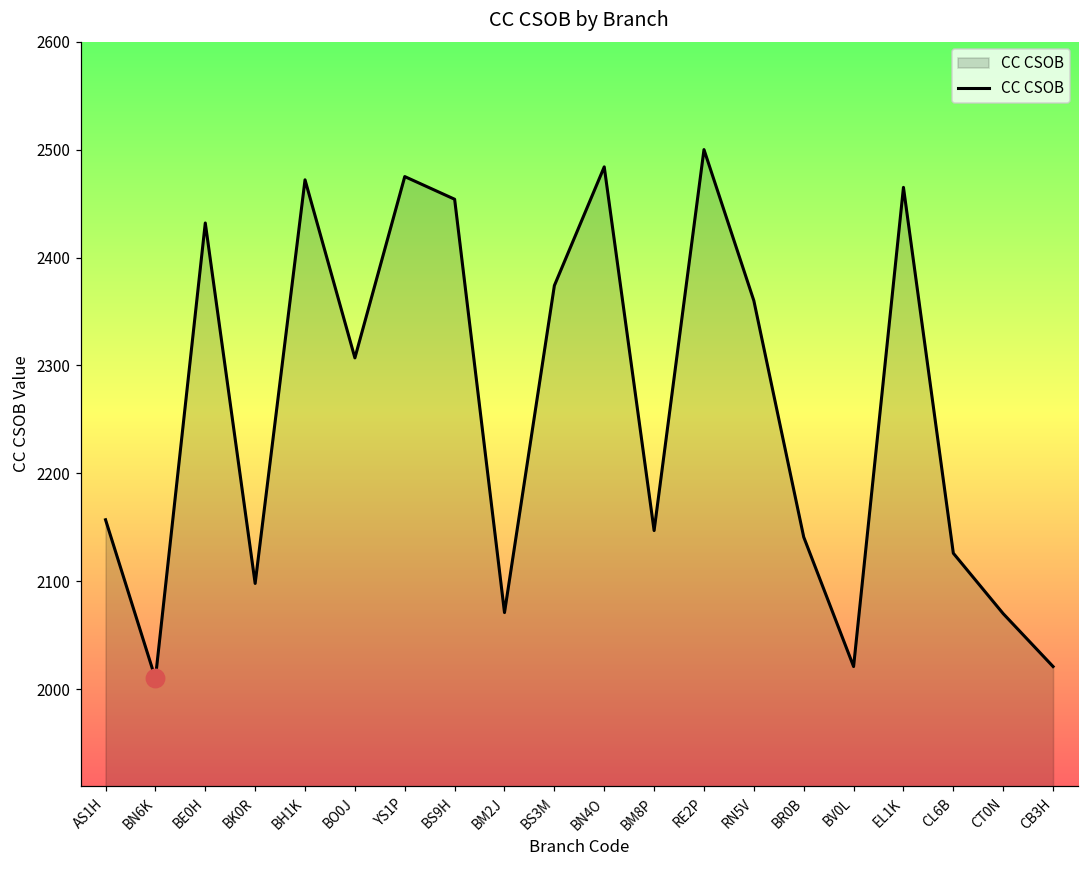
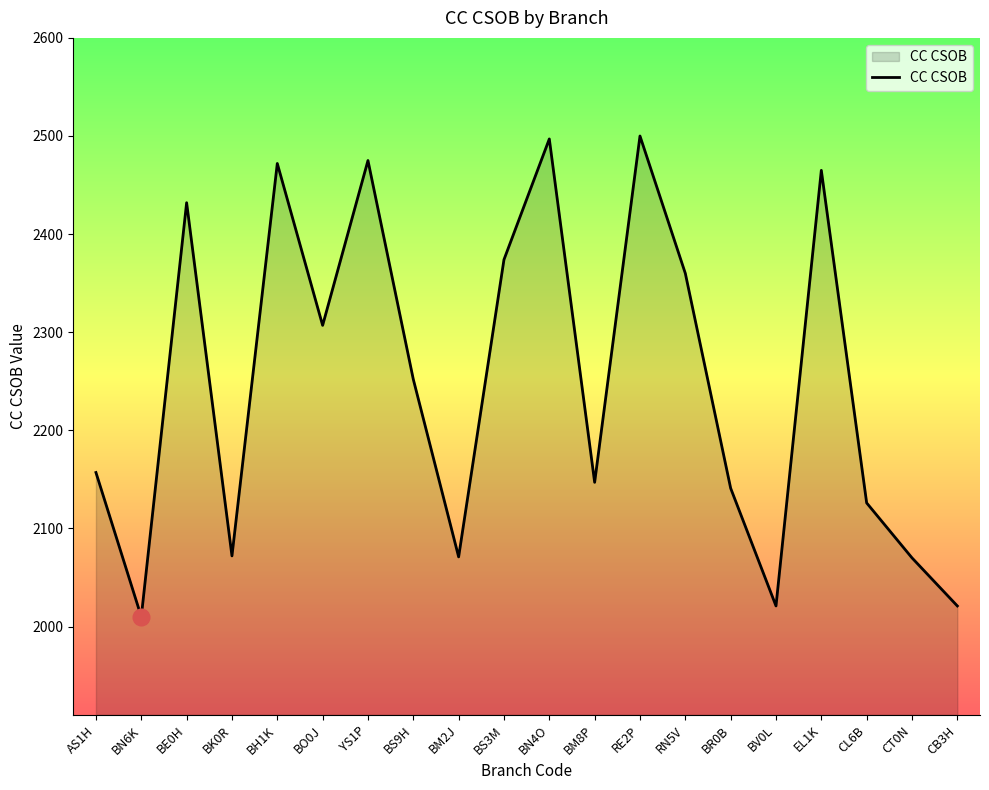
CC CSOB, BK0R: 2100 -> 2070
CC CSOB, BS9H: 2450 -> 2250
CC CSOB, BN4O: 2480 -> 2500
